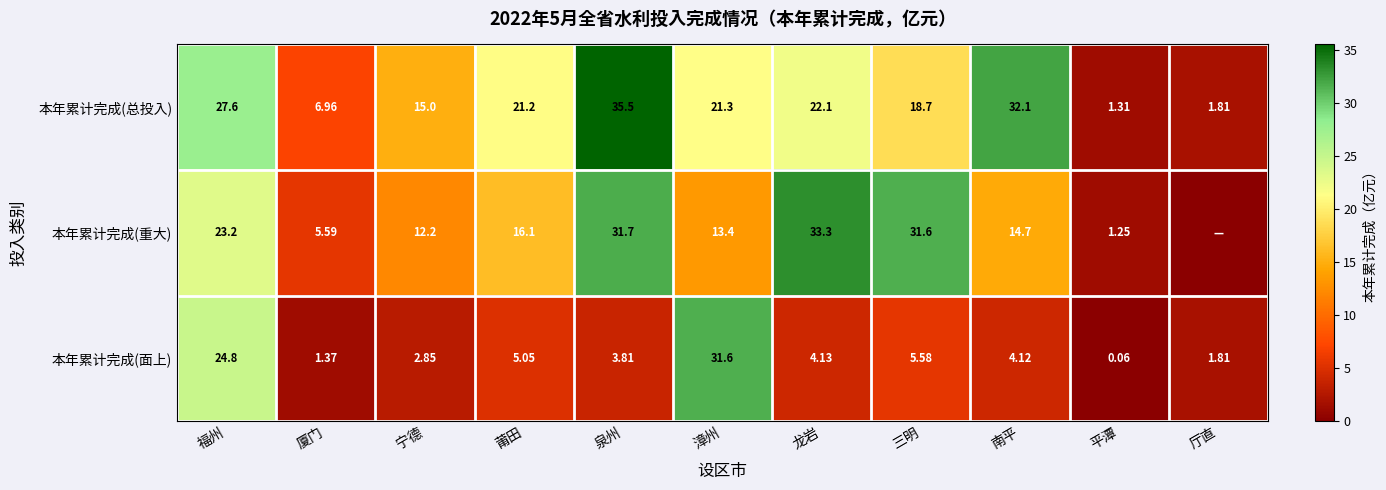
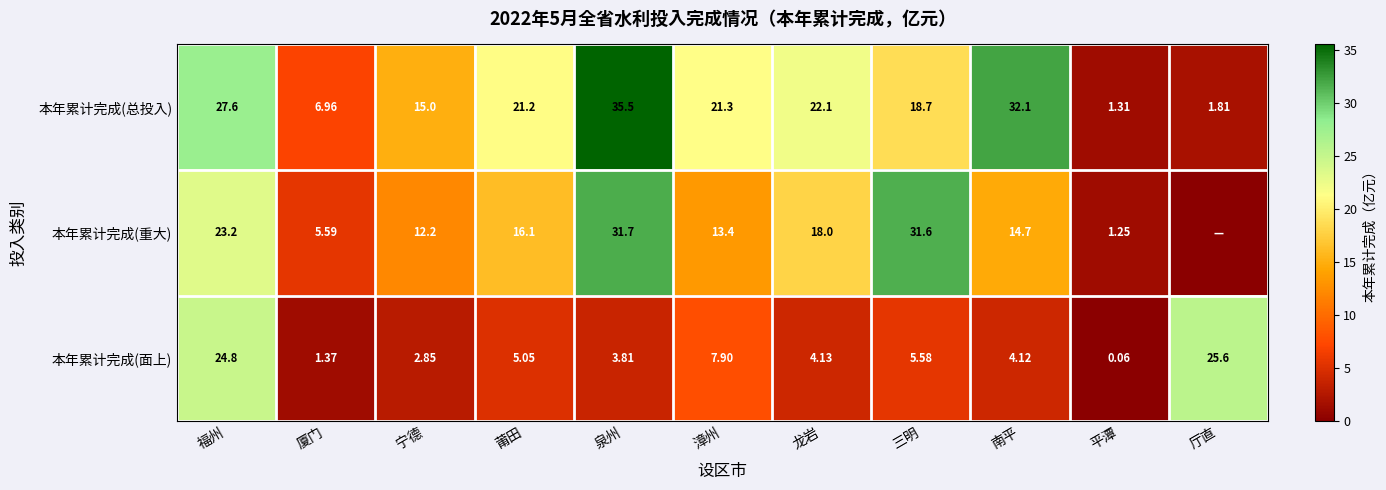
本年累计完成(重大), 龙岩: 33.3 -> 18.0
本年累计完成(面上), 漳州: 31.6 -> 7.90
本年累计完成(面上), 厅直: 1.81 -> 25.6
